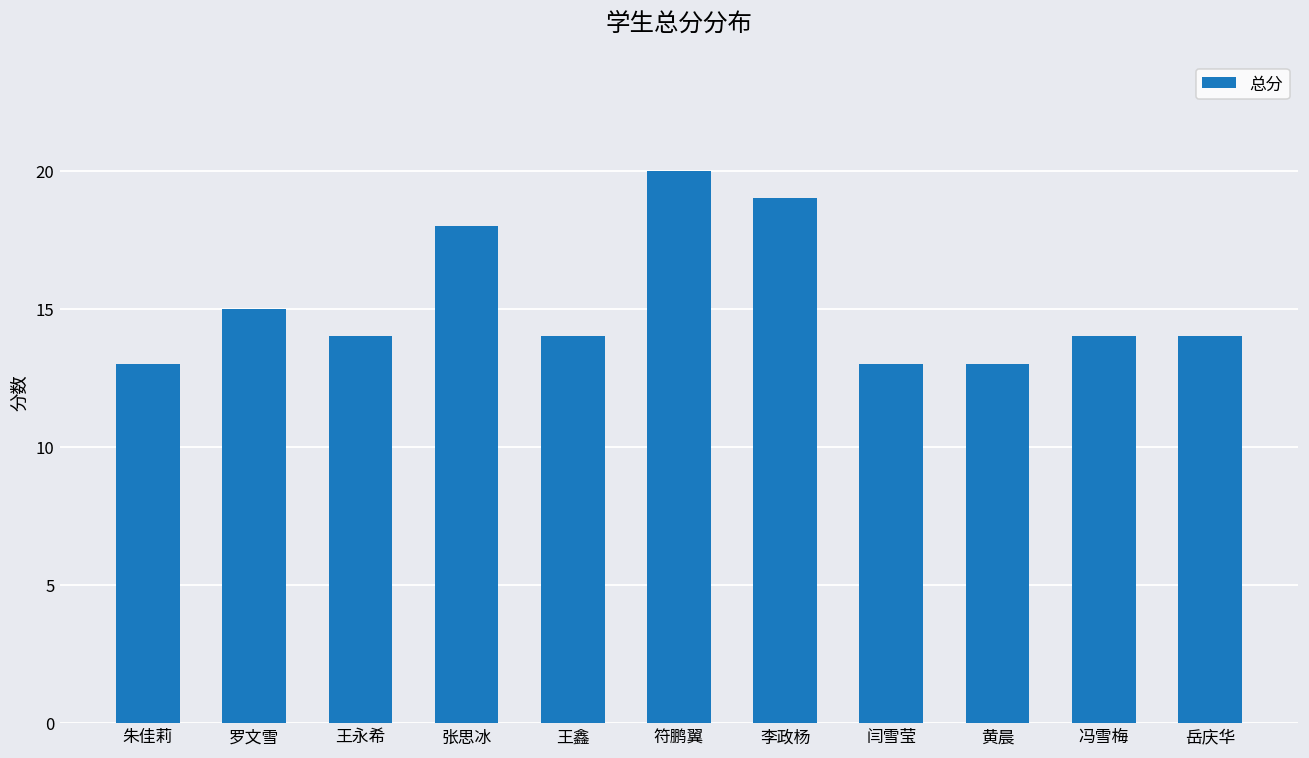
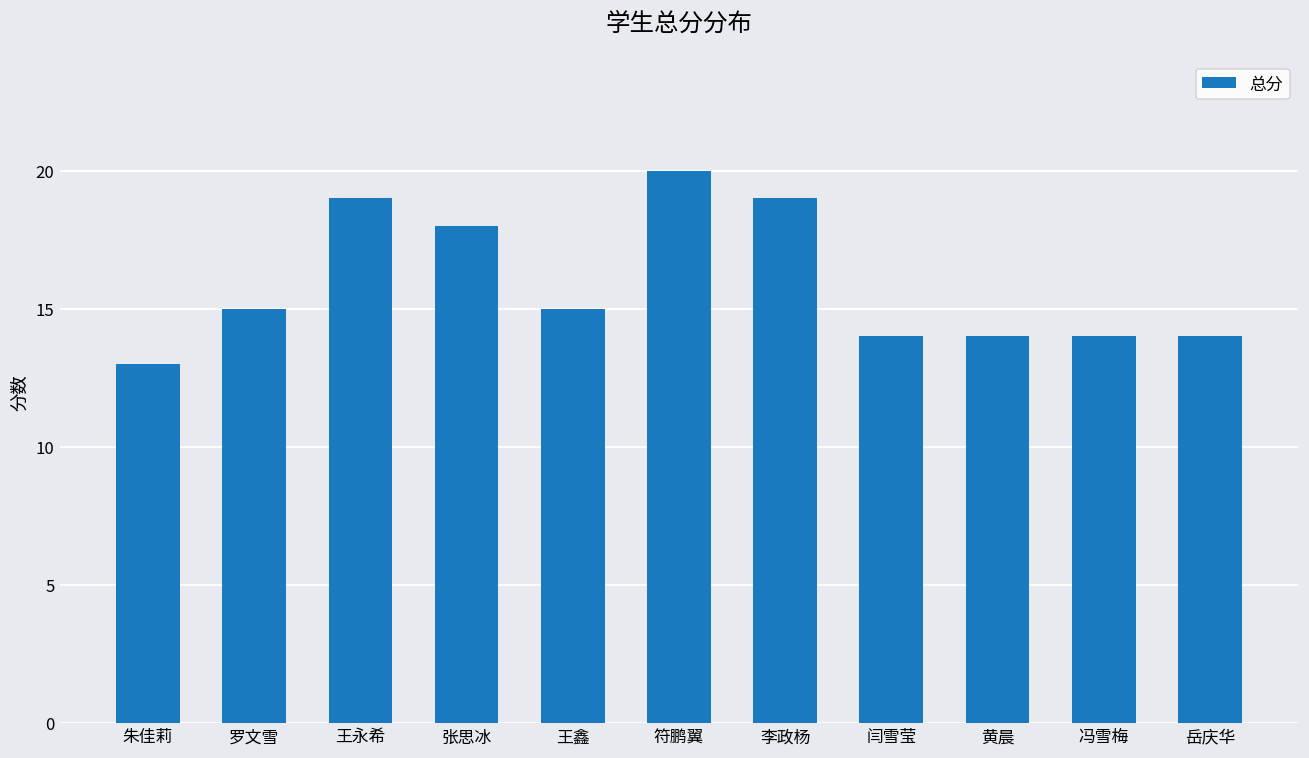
王永希: 14 -> 19
王鑫: 14 -> 15
闫雪莹: 13 -> 14
黄晨: 13 -> 14
